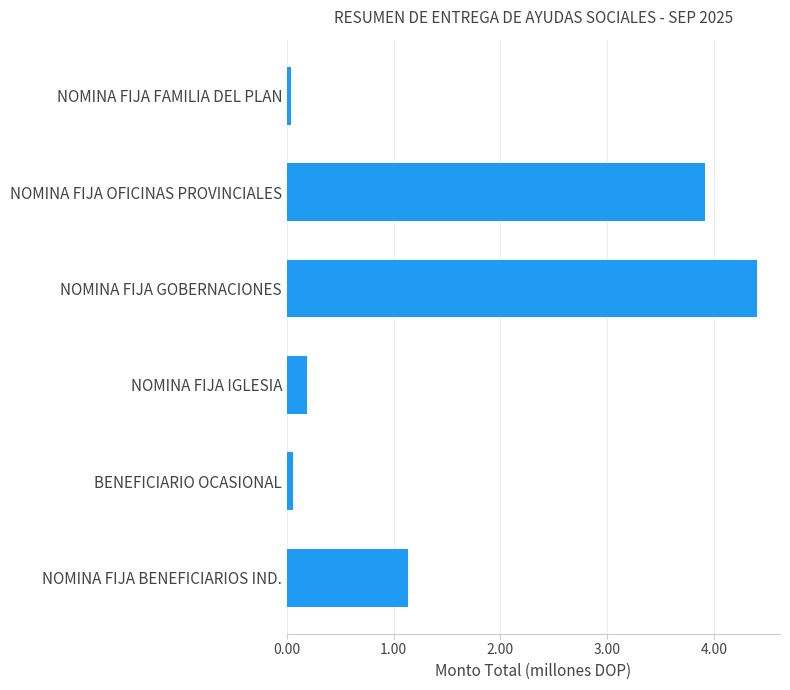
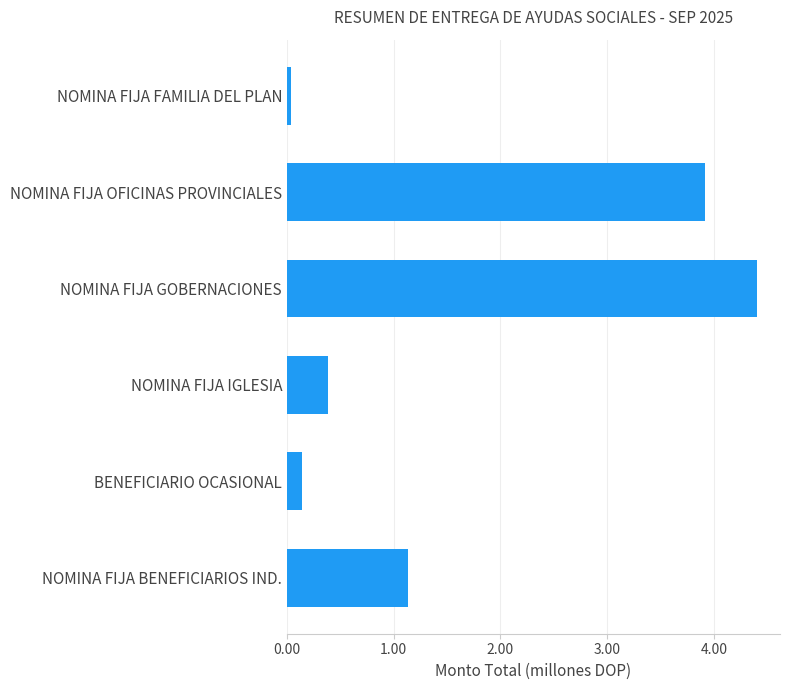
NOMINA FIJA IGLESIA: 0.19 -> 0.39
BENEFICIARIO OCASIONAL: 0.06 -> 0.14
